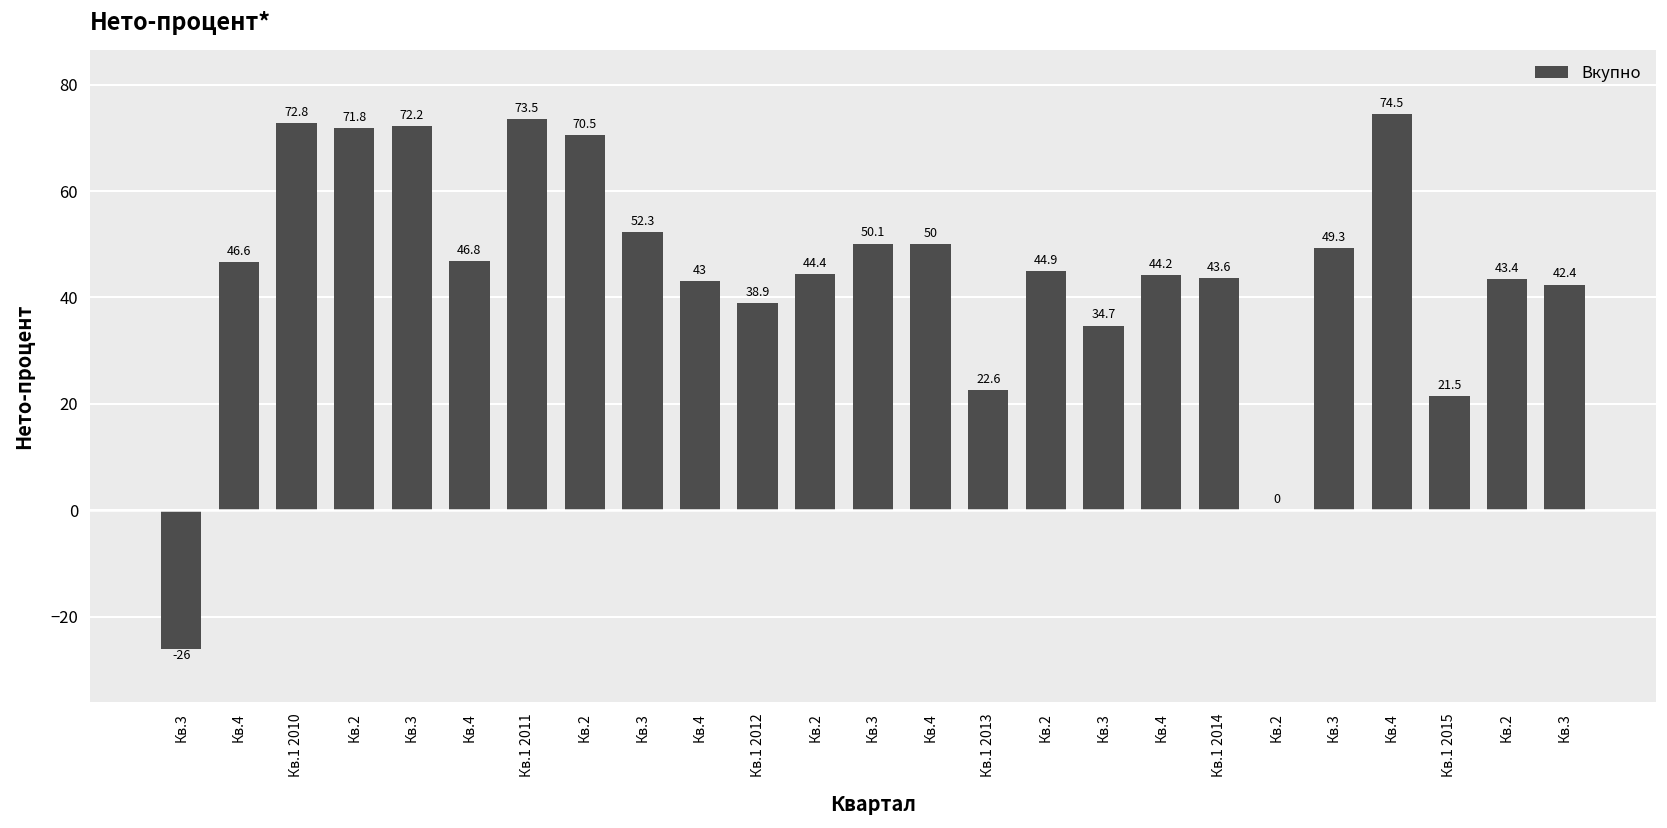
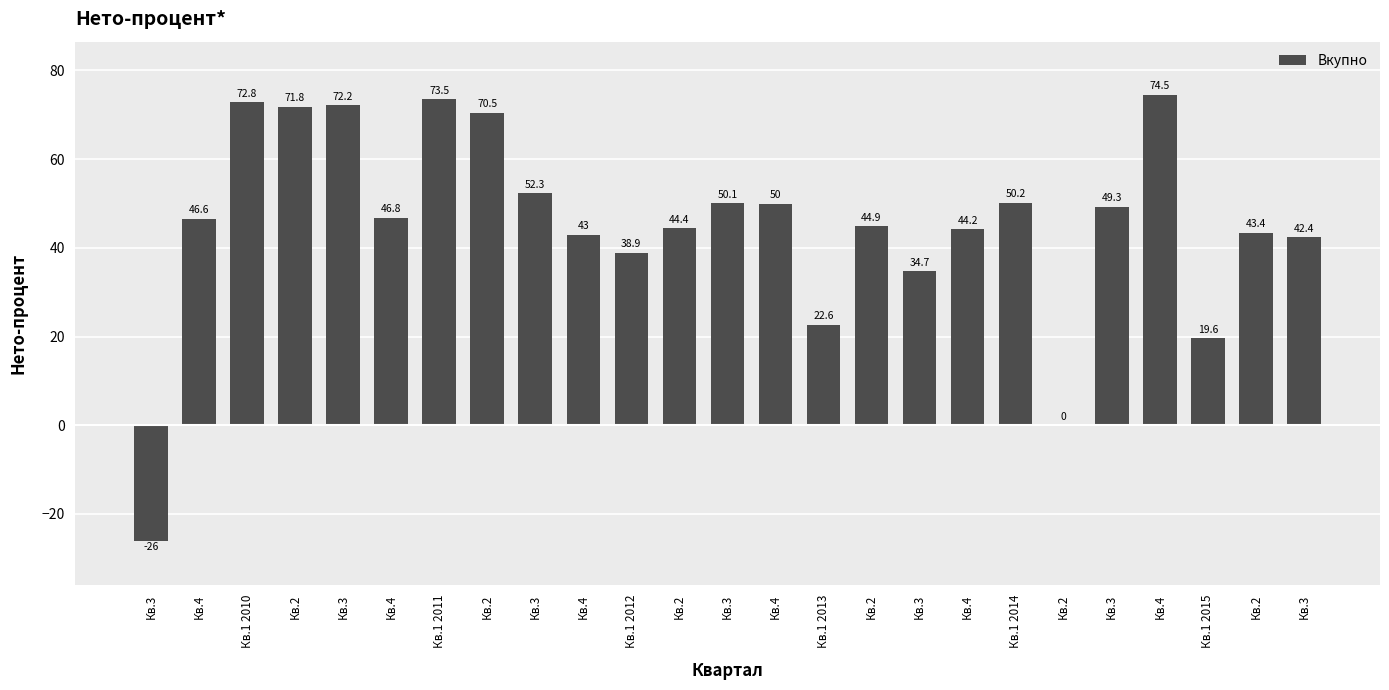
Кв.1 2014: 43.6 -> 50.2
Кв.1 2015: 21.5 -> 19.6
